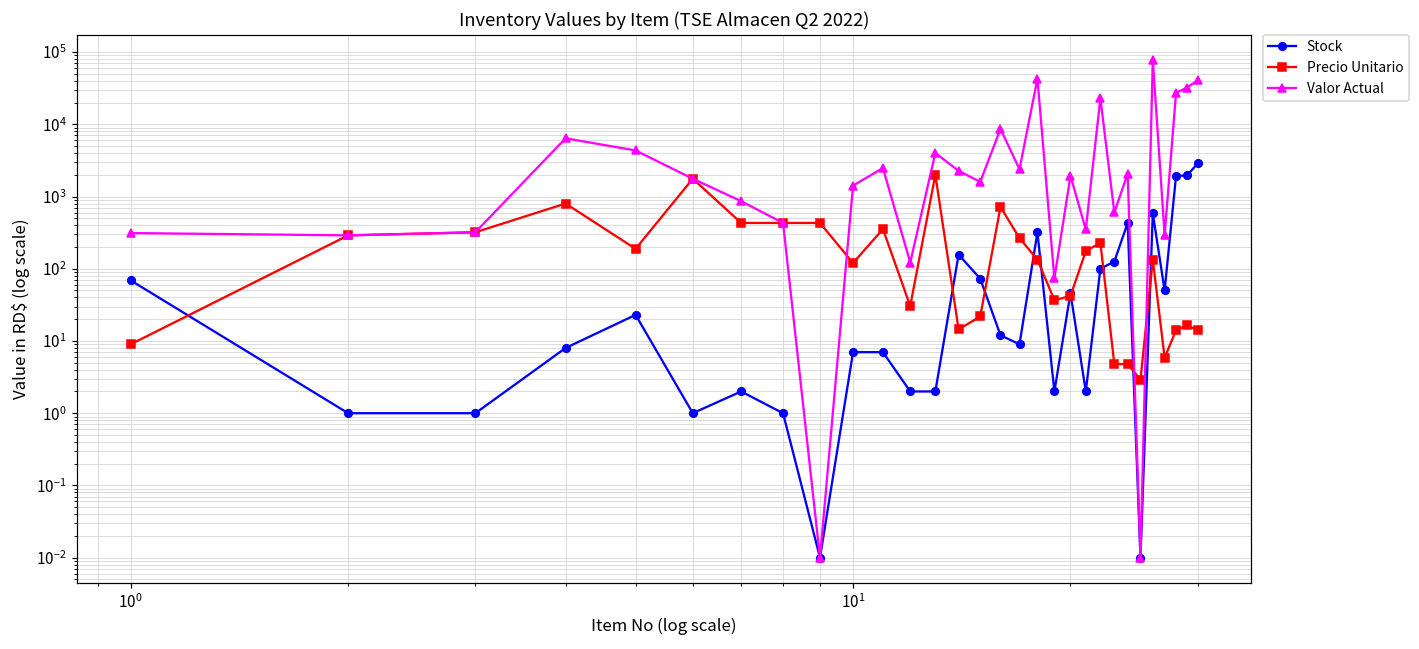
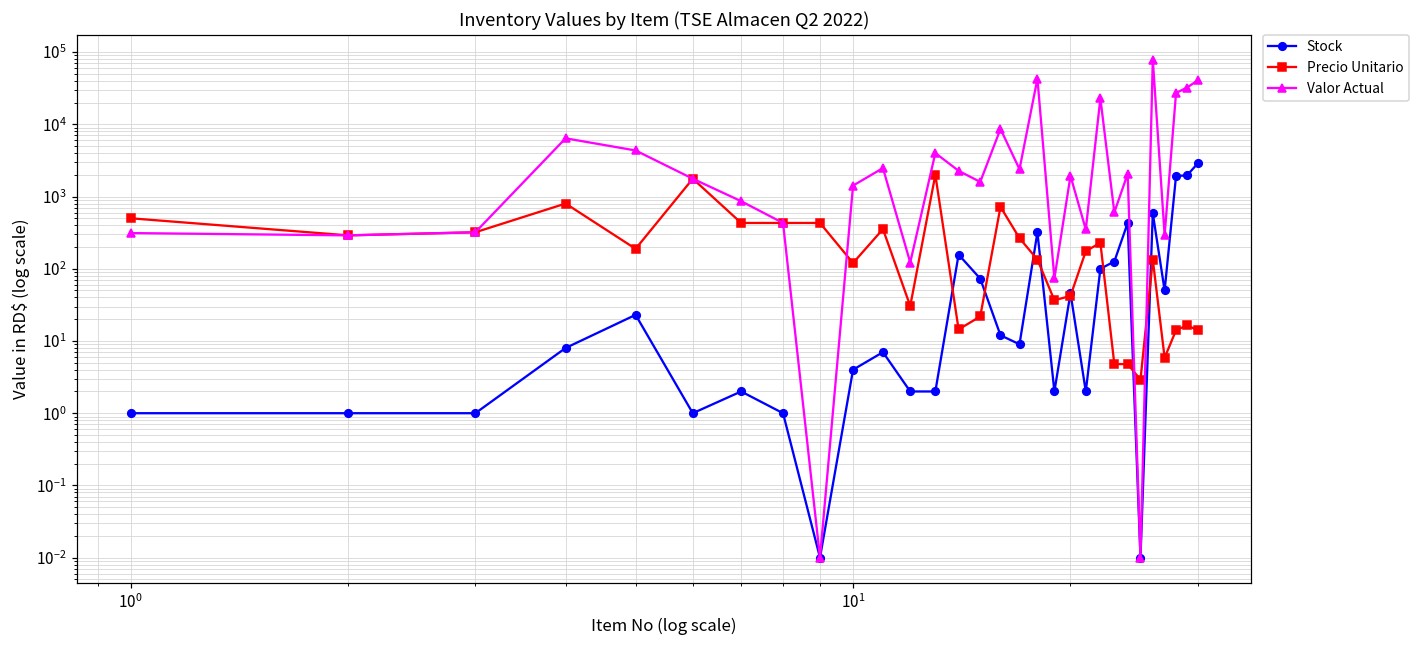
Stock, 10^0: 70 -> 1
Precio Unitario, 10^0: 9 -> 500
Stock, 10^1: 7 -> 4
